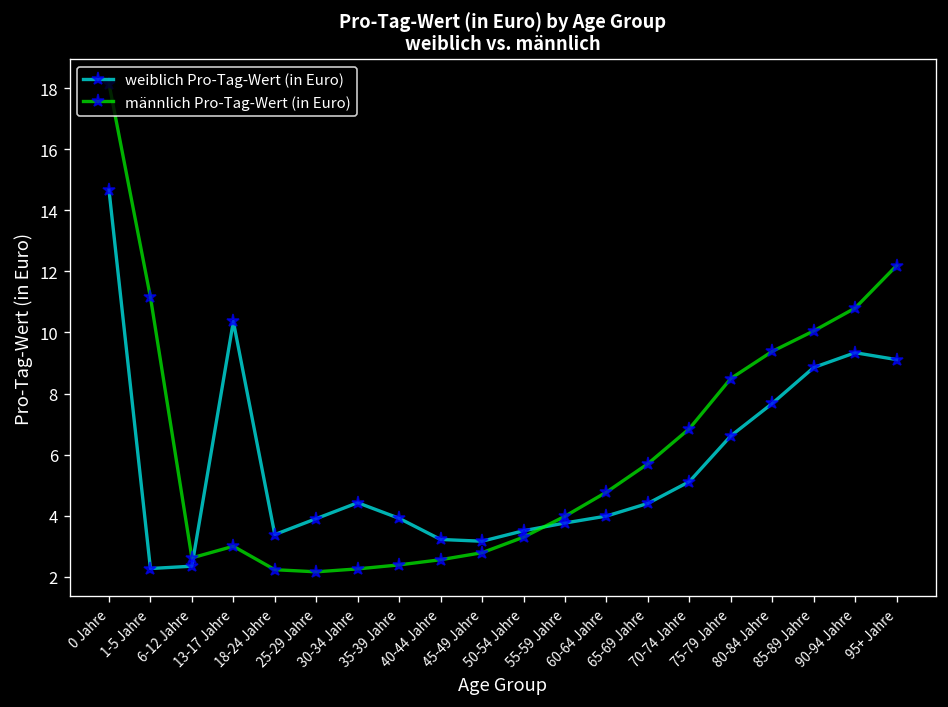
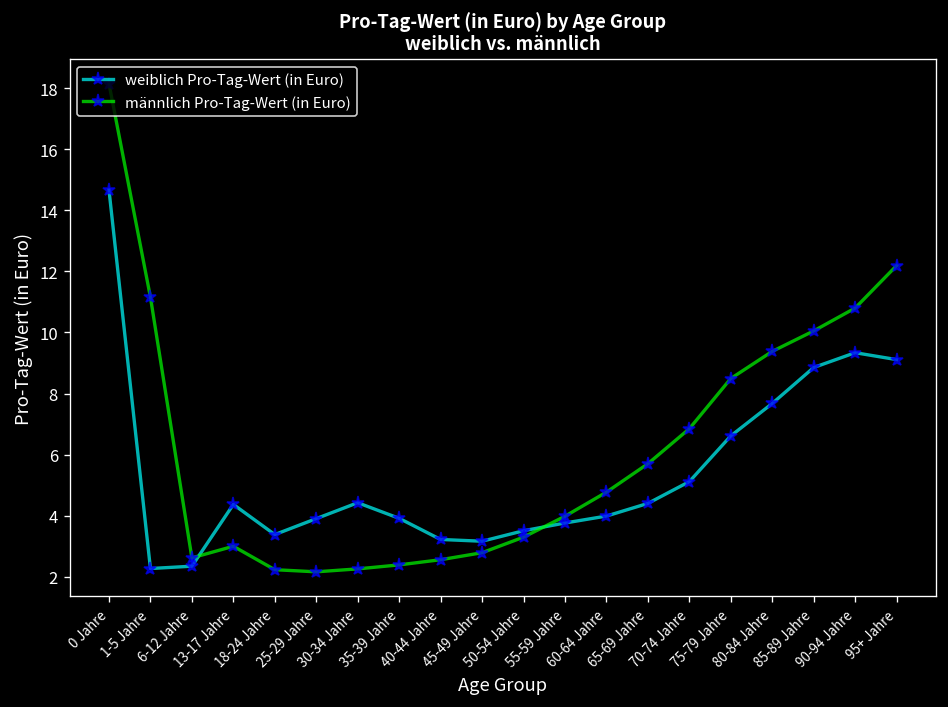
weiblich Pro-Tag-Wert (in Euro), 13-17 Jahre: 10.4 -> 4.4
